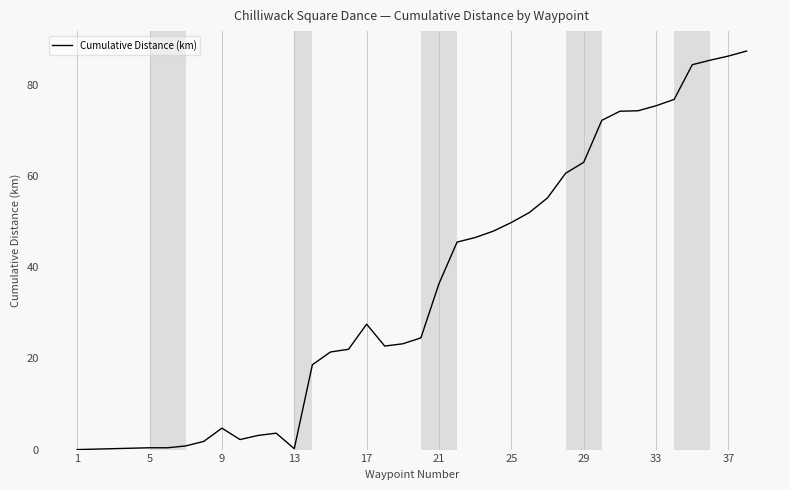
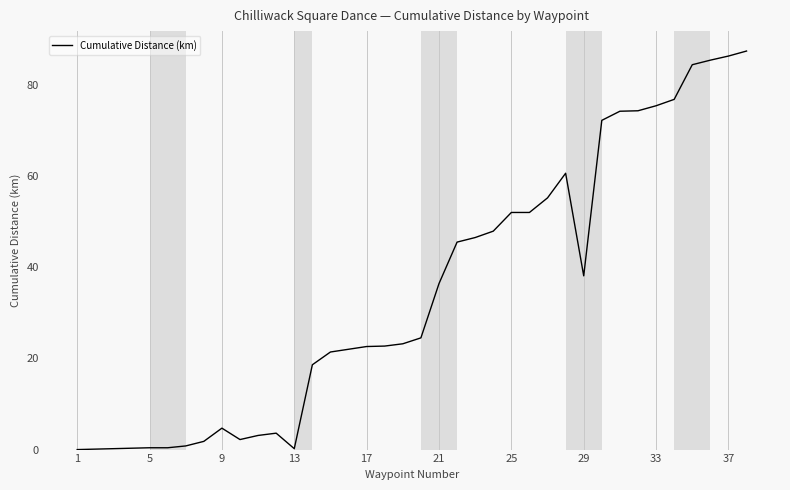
17: 28 -> 23
25: 50 -> 52
29: 63 -> 38
